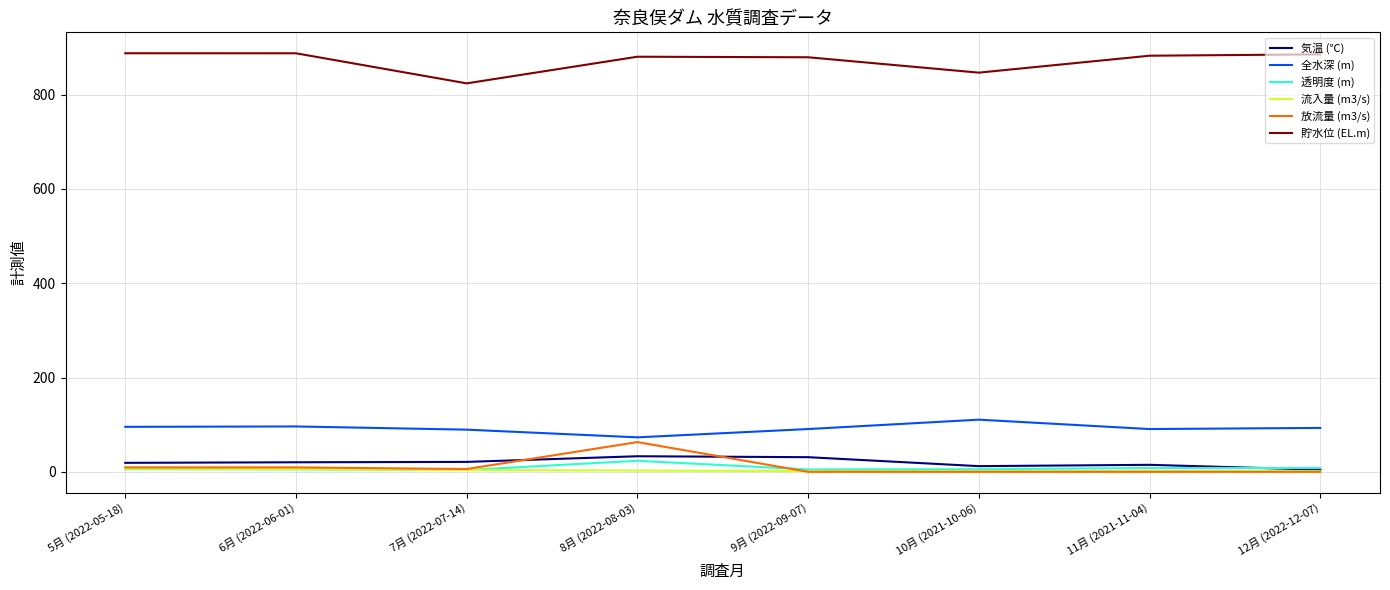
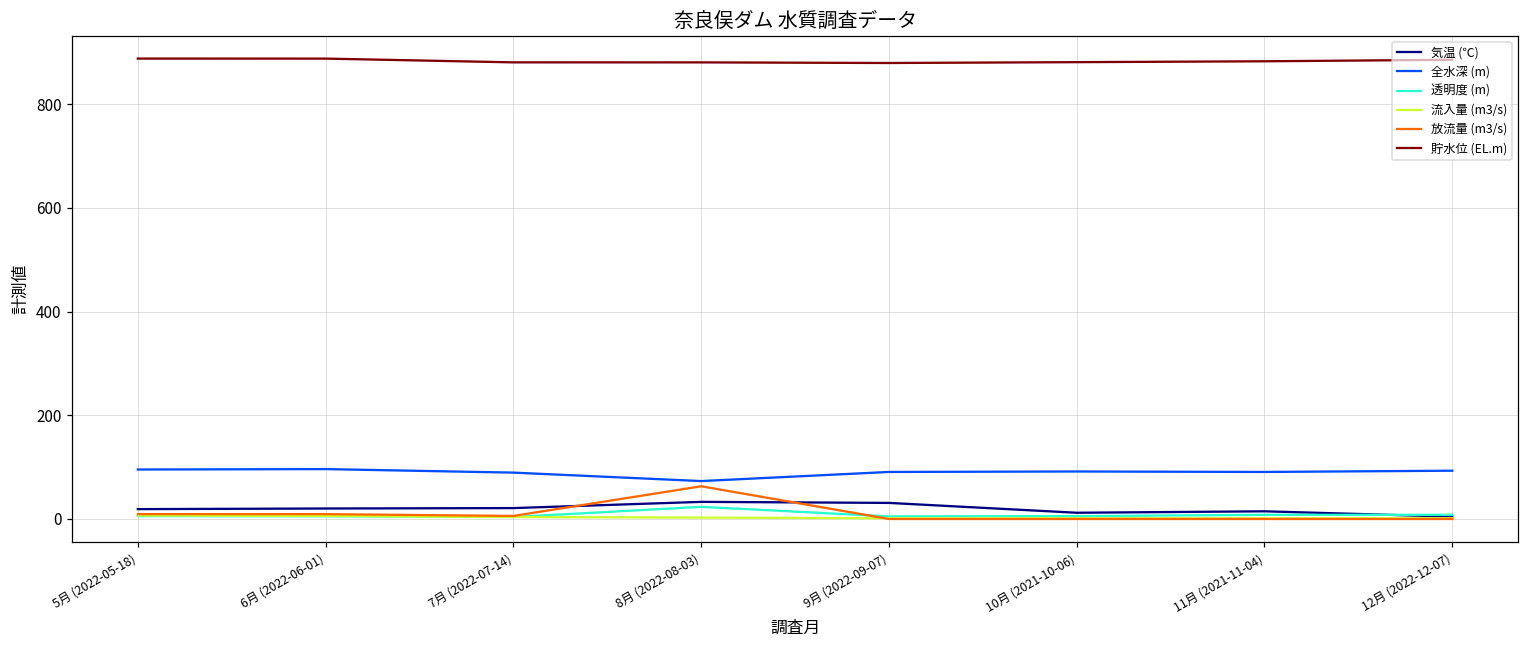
貯水位 (EL.m), 7月 (2022-07-14): 820 -> 880
全水深 (m), 10月 (2021-10-06): 110 -> 90
貯水位 (EL.m), 10月 (2021-10-06): 850 -> 880
